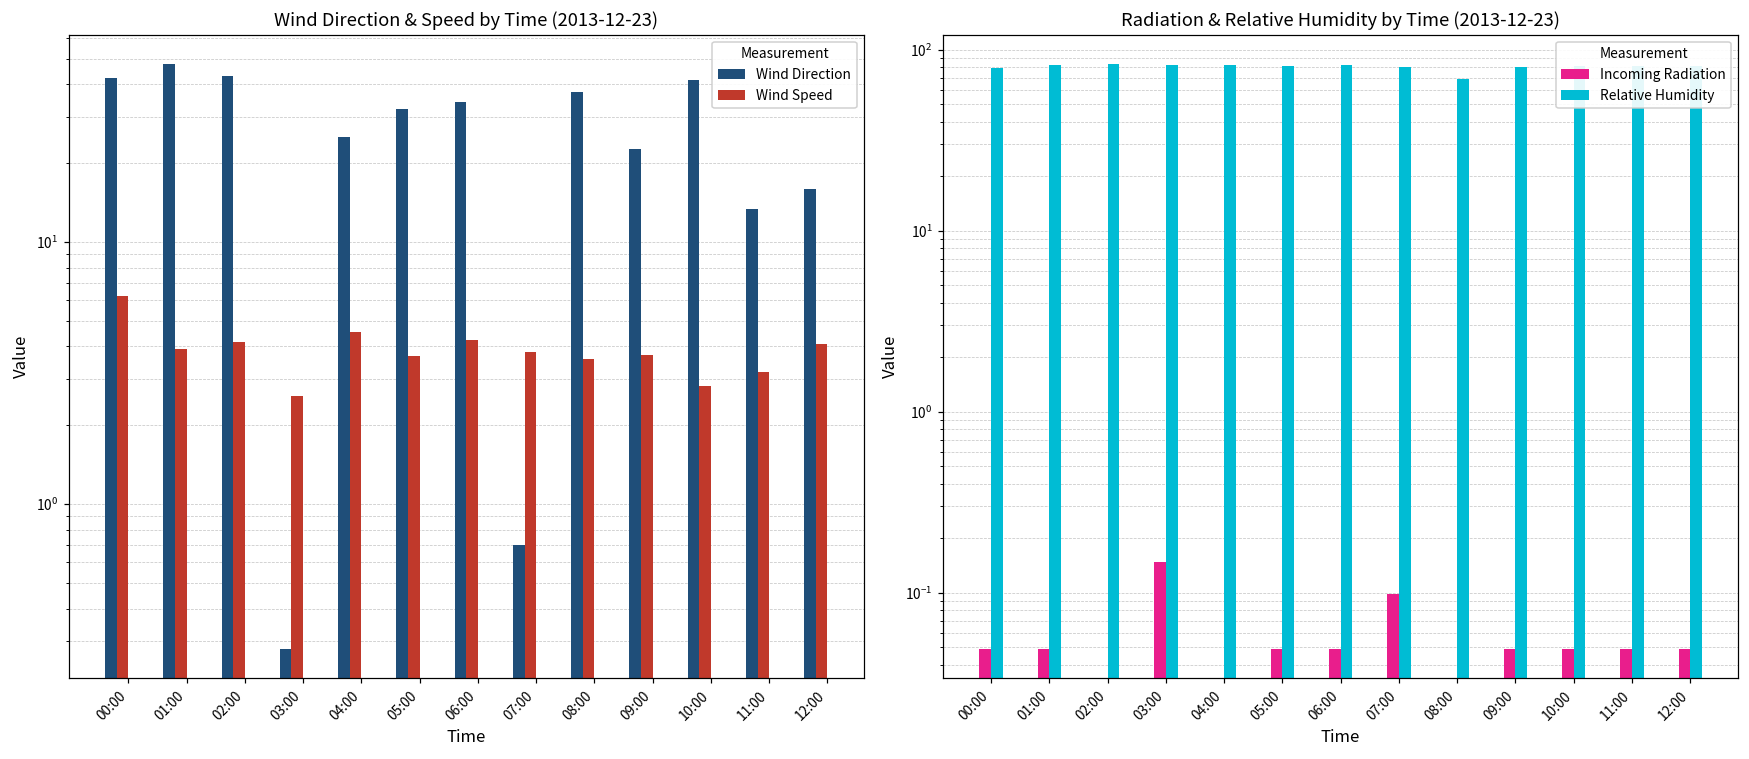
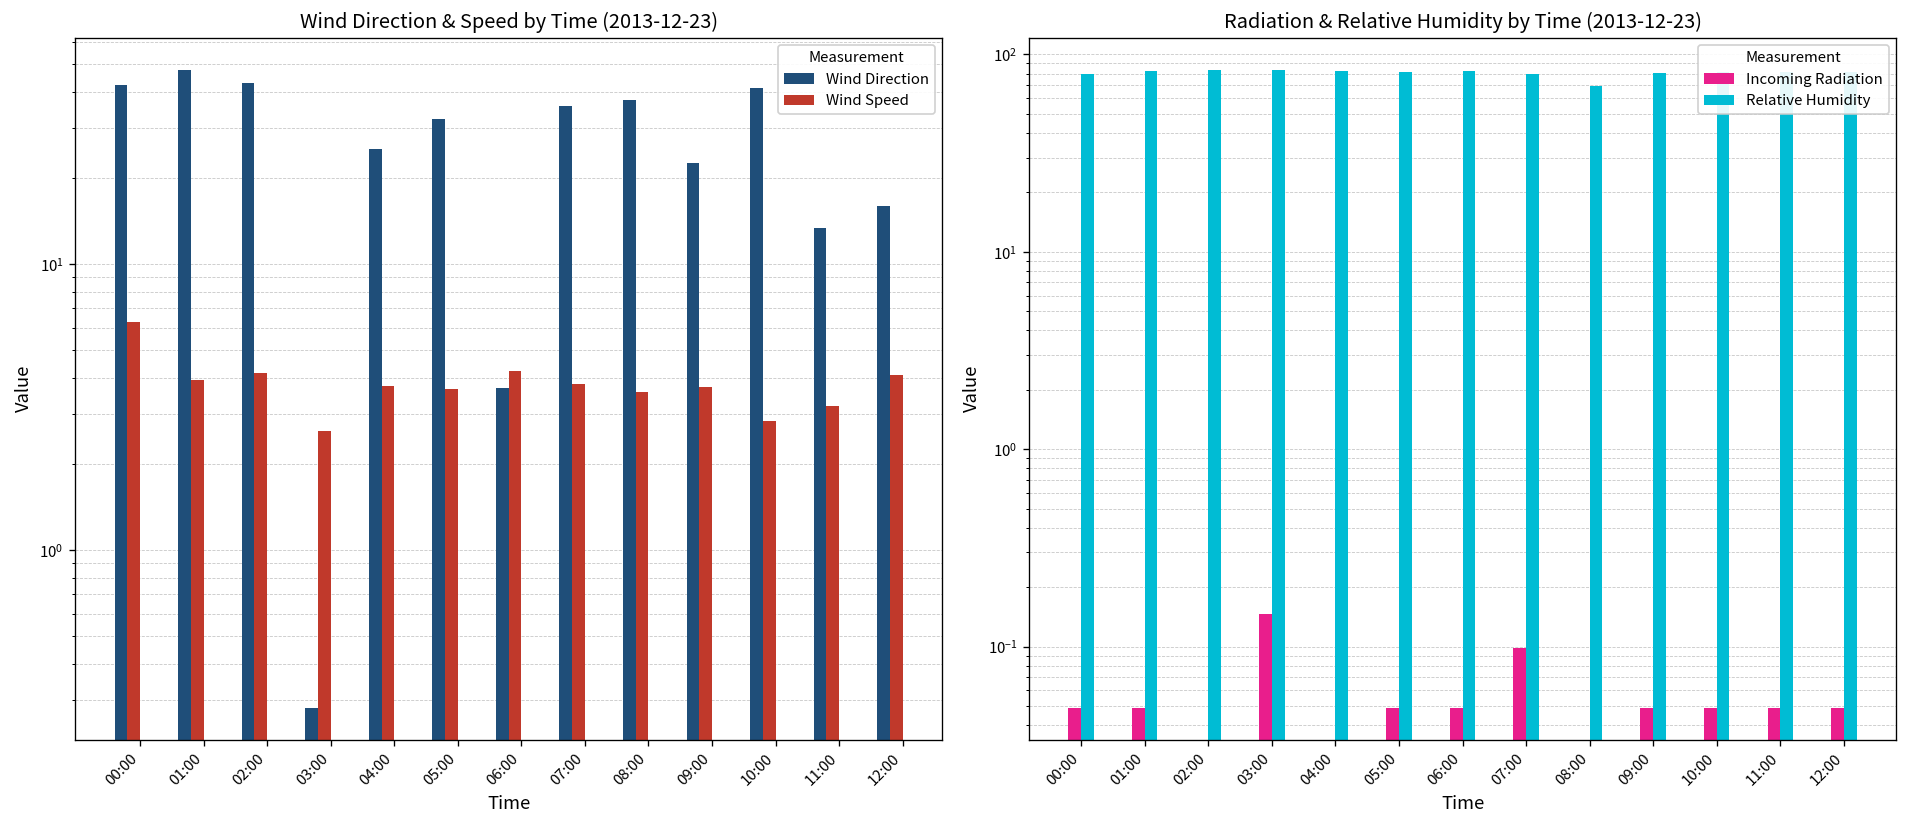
Wind Direction & Speed by Time (2013-12-23), Wind Speed, 04:00: 4.5 -> 3.8
Wind Direction & Speed by Time (2013-12-23), Wind Direction, 06:00: 34 -> 3.7
Wind Direction & Speed by Time (2013-12-23), Wind Direction, 07:00: 0.7 -> 36
